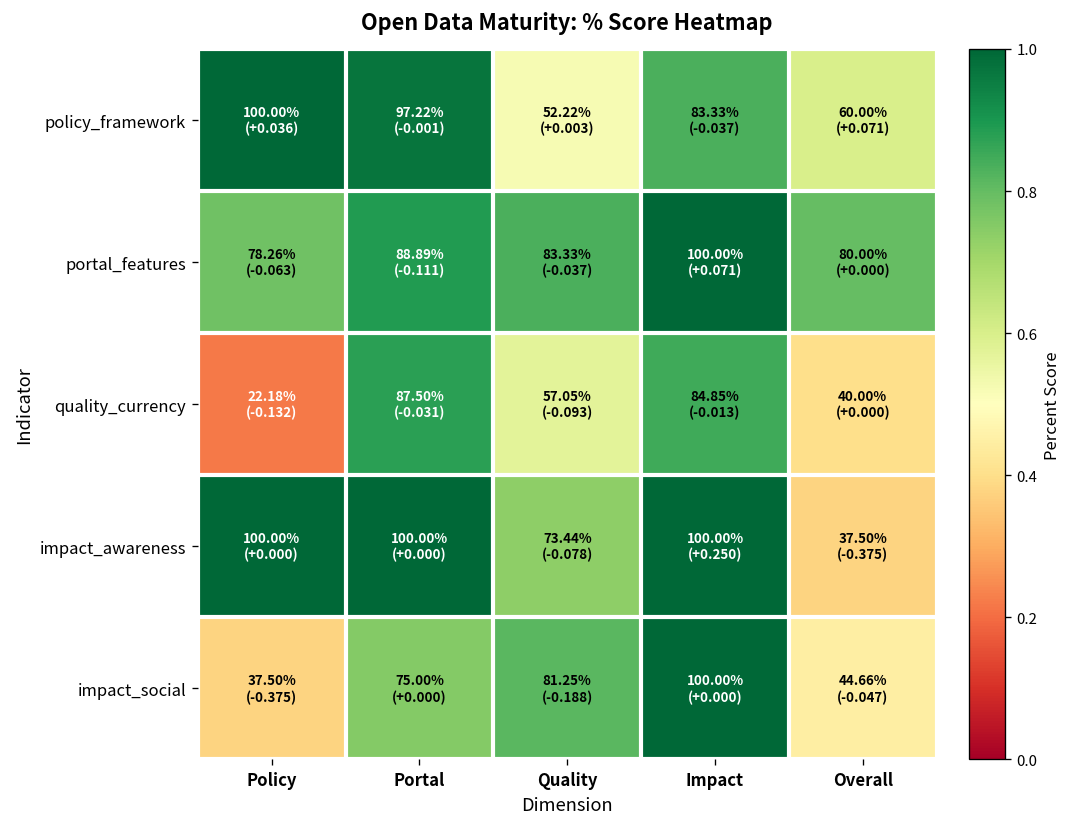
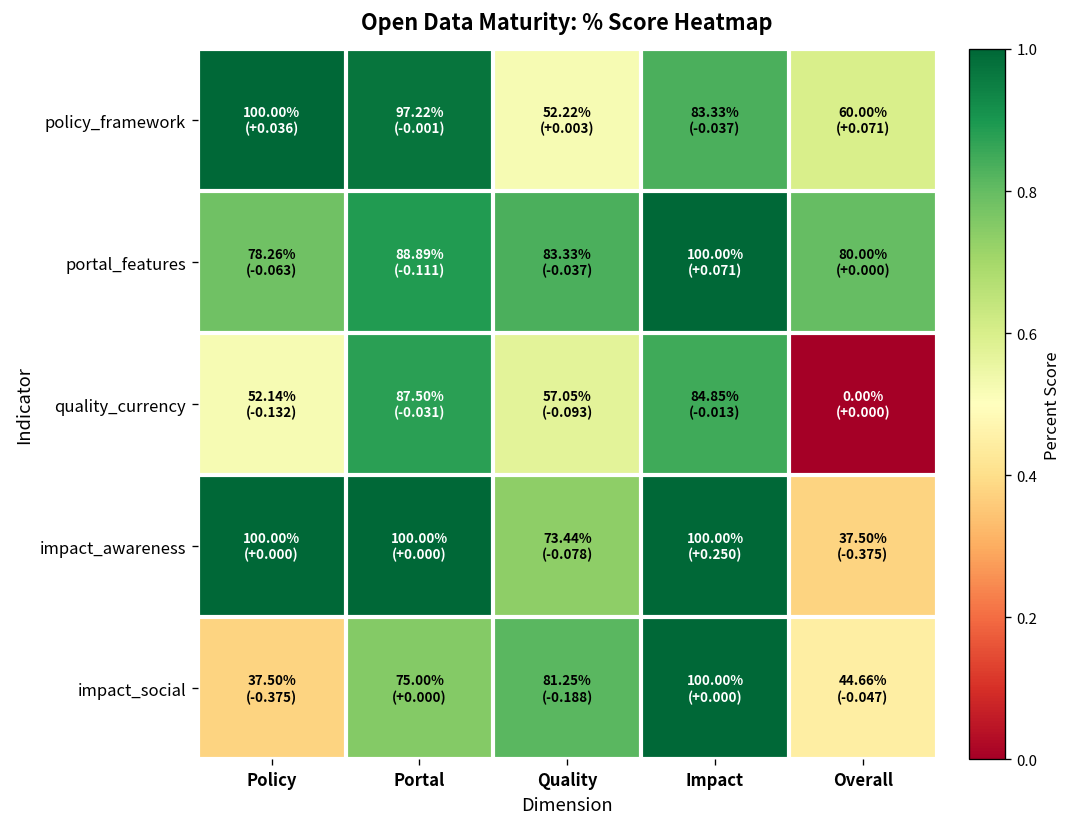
quality_currency, Policy: 22.18% -> 52.14%
quality_currency, Overall: 40.00% -> 0.00%
